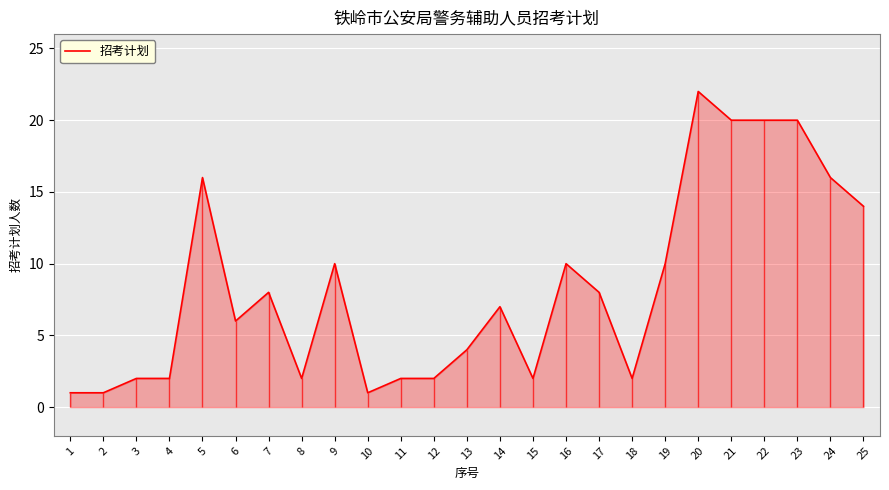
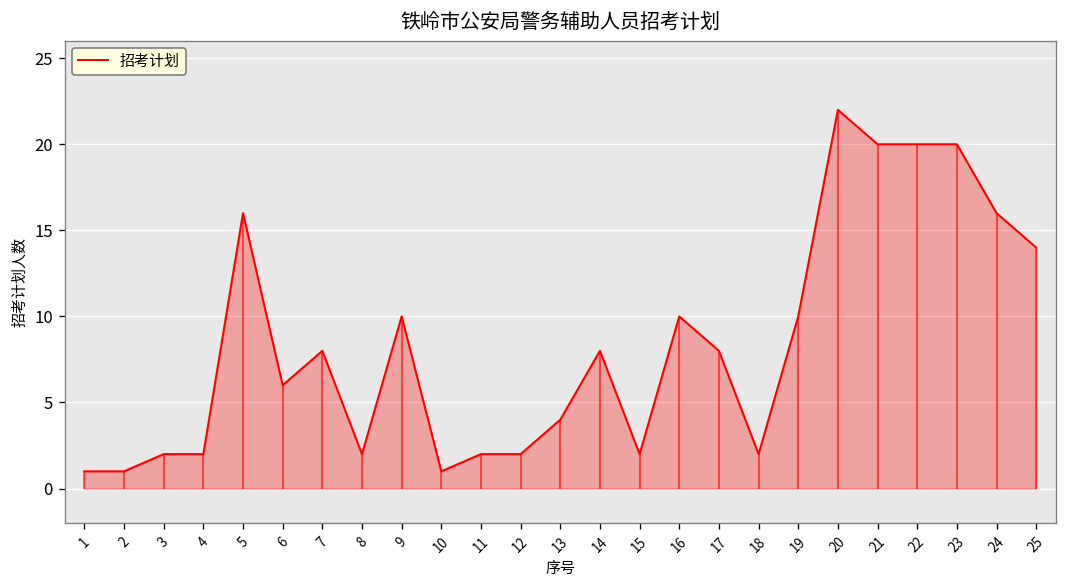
14: 7 -> 8
